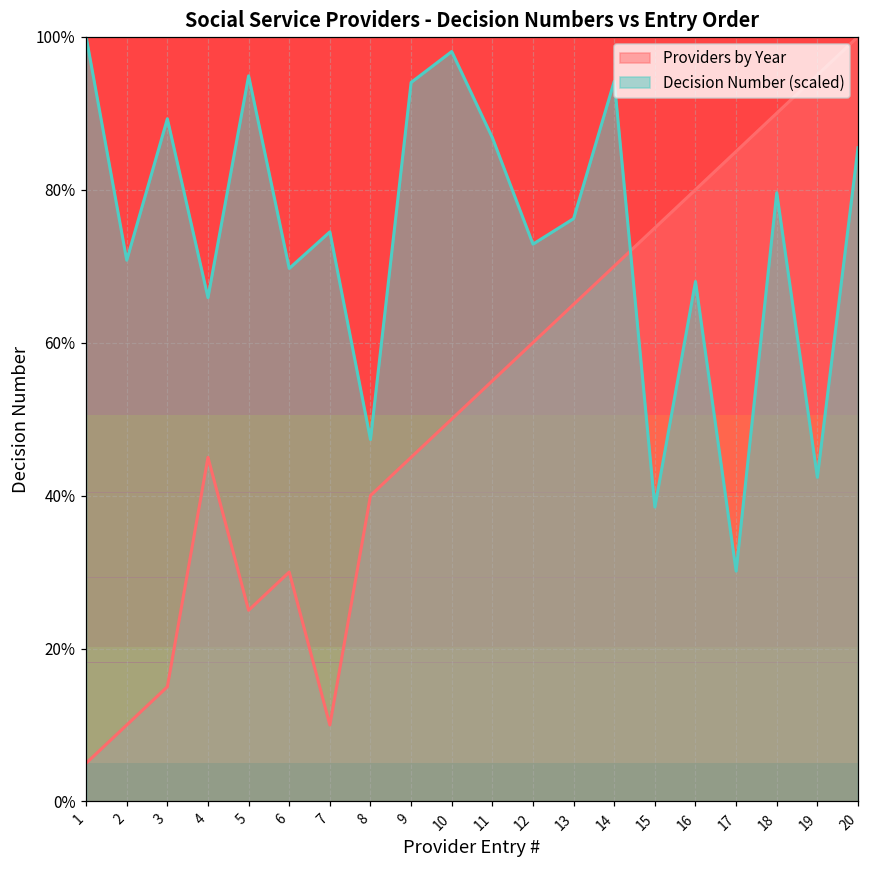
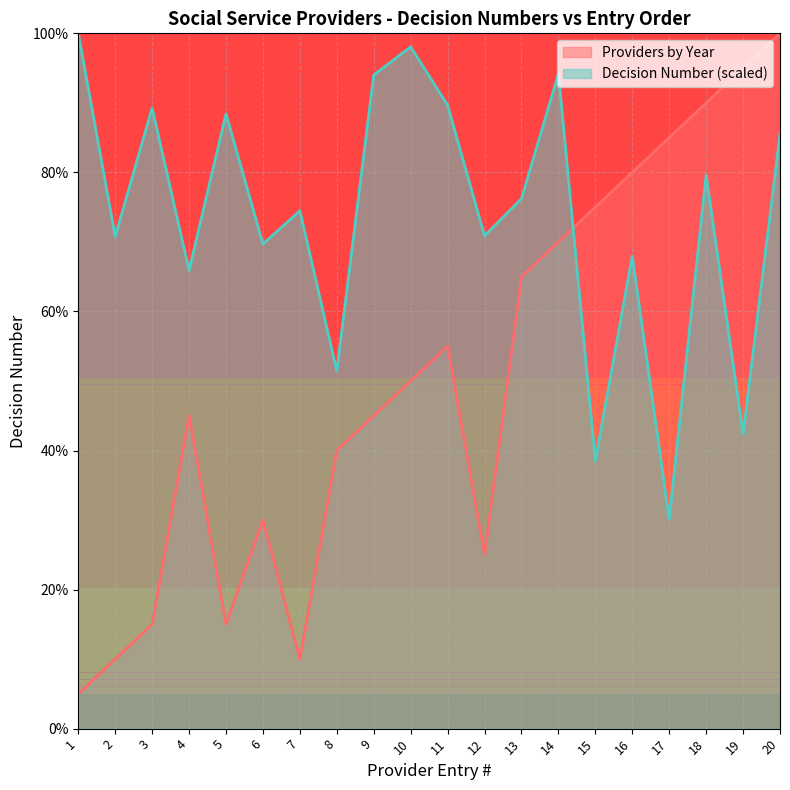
Providers by Year, 5: 25% -> 15%
Decision Number (scaled), 5: 95% -> 88%
Decision Number (scaled), 8: 47% -> 51%
Decision Number (scaled), 11: 87% -> 90%
Providers by Year, 12: 60% -> 25%
Decision Number (scaled), 12: 73% -> 71%
